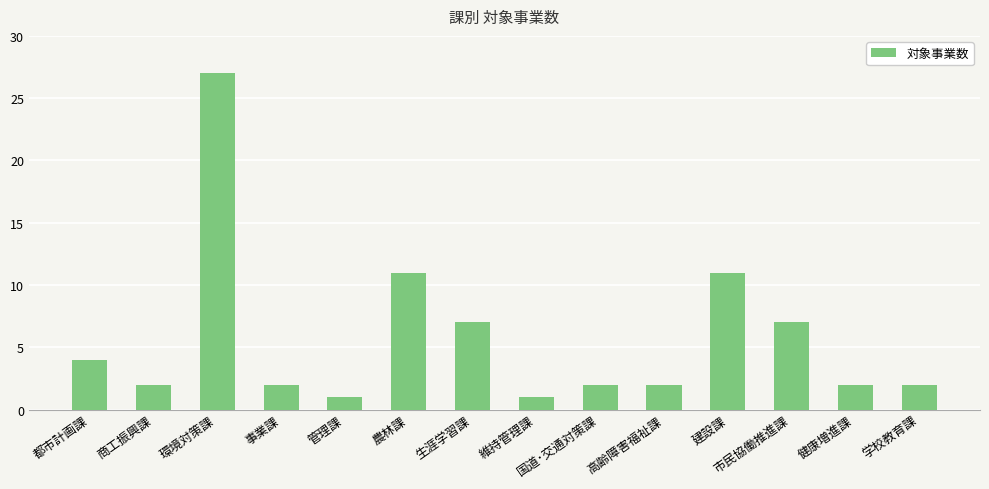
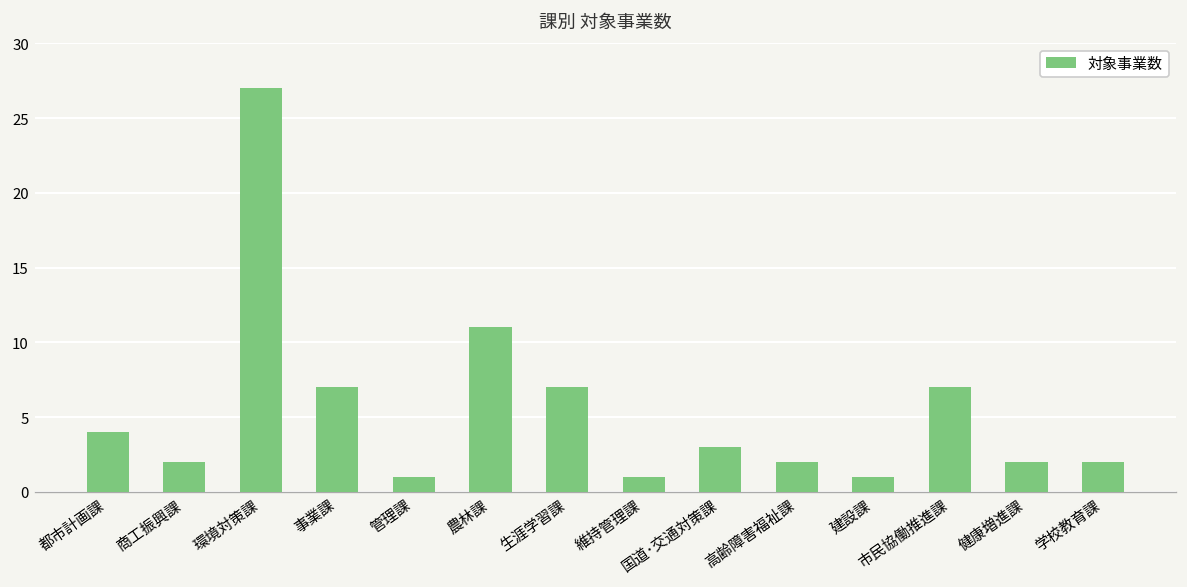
事業課: 2 -> 7
国道･交通対策課: 2 -> 3
建設課: 11 -> 1
